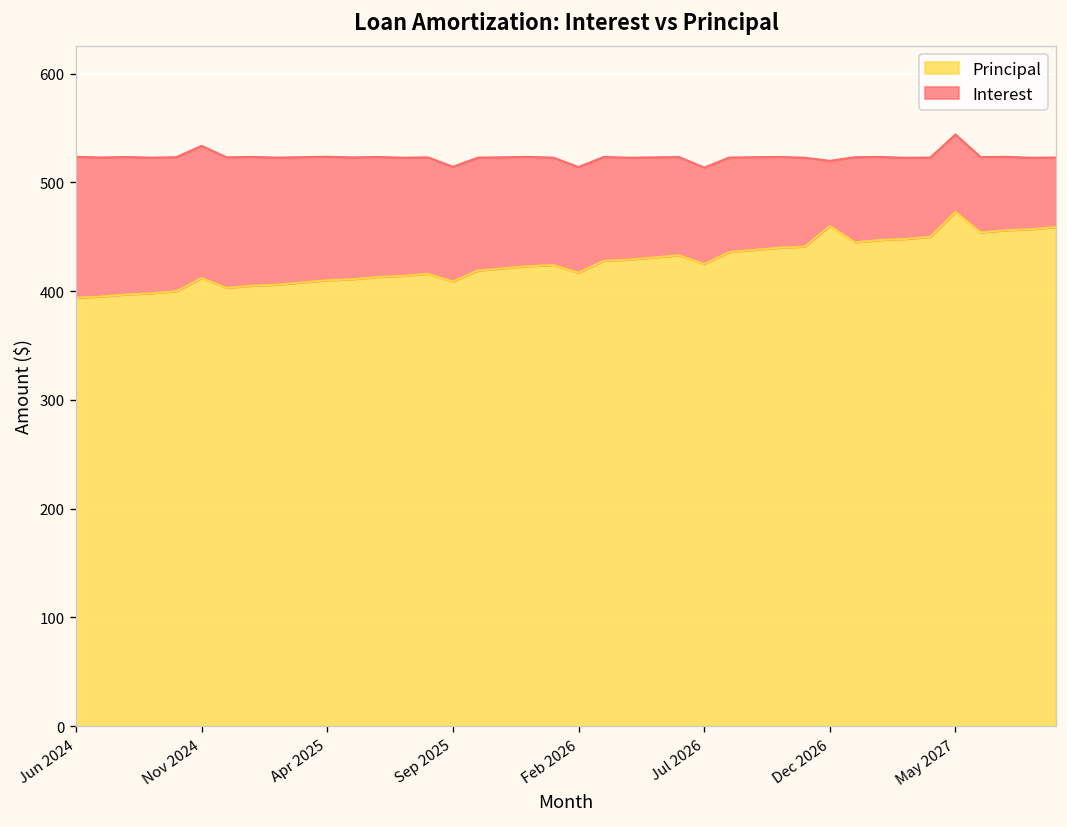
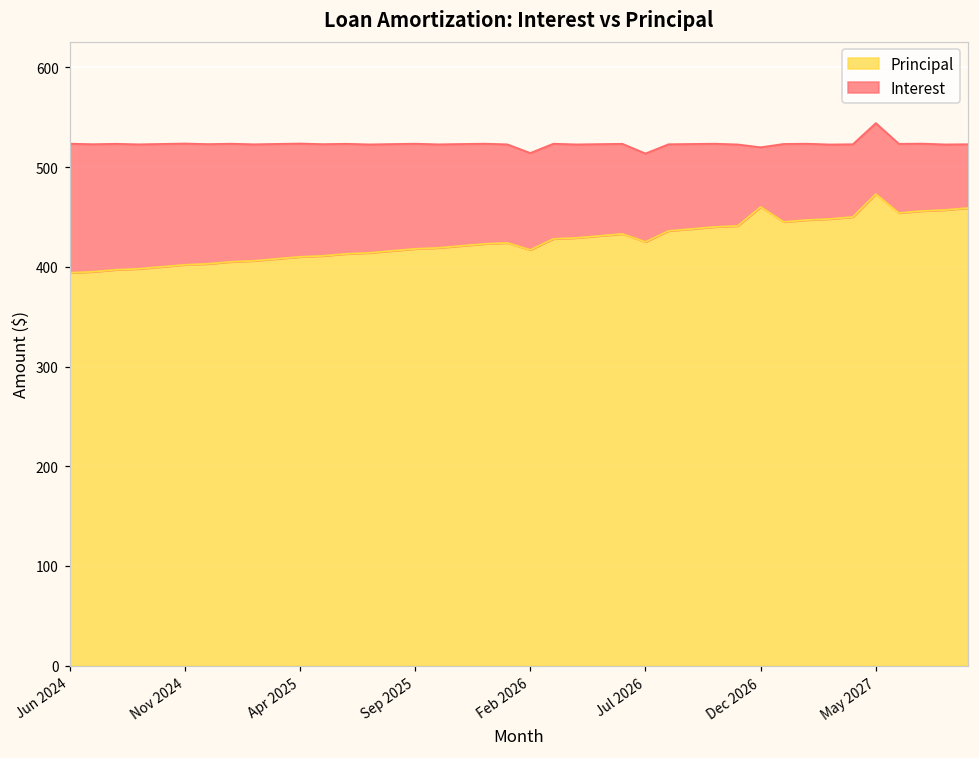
Principal, Nov 2024: 410 -> 400
Principal, Sep 2025: 410 -> 420
